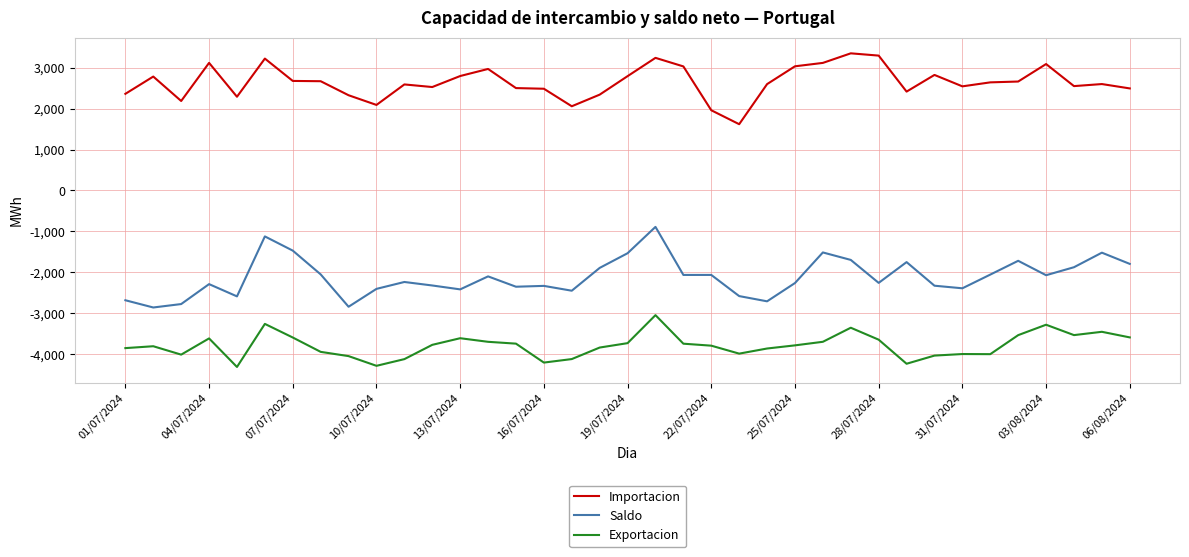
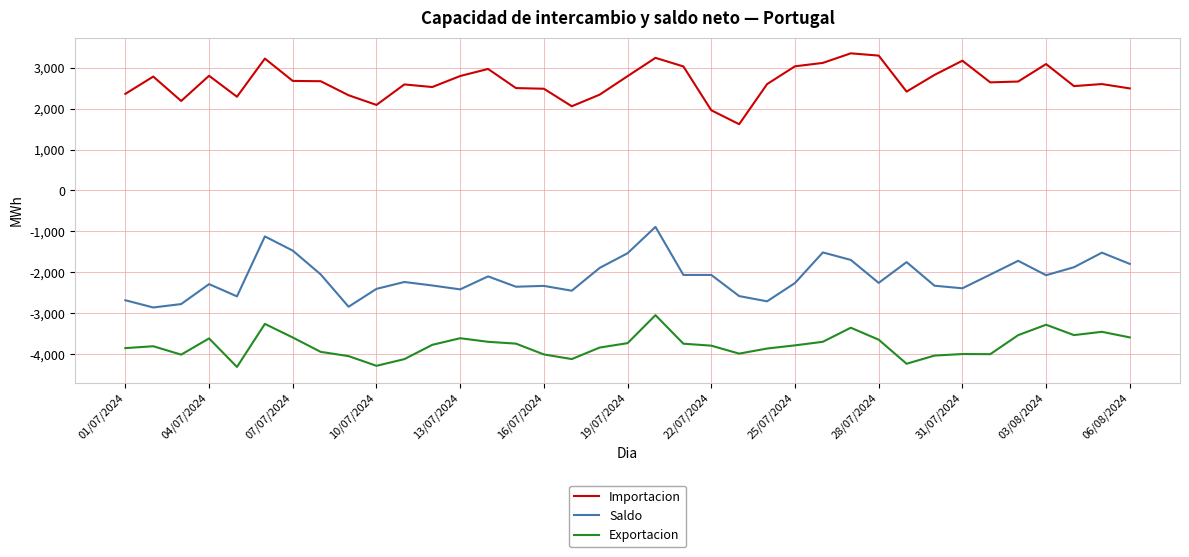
Importacion, 04/07/2024: 3,100 -> 2,800
Exportacion, 16/07/2024: -4,200 -> -4,000
Importacion, 31/07/2024: 2,500 -> 3,200
